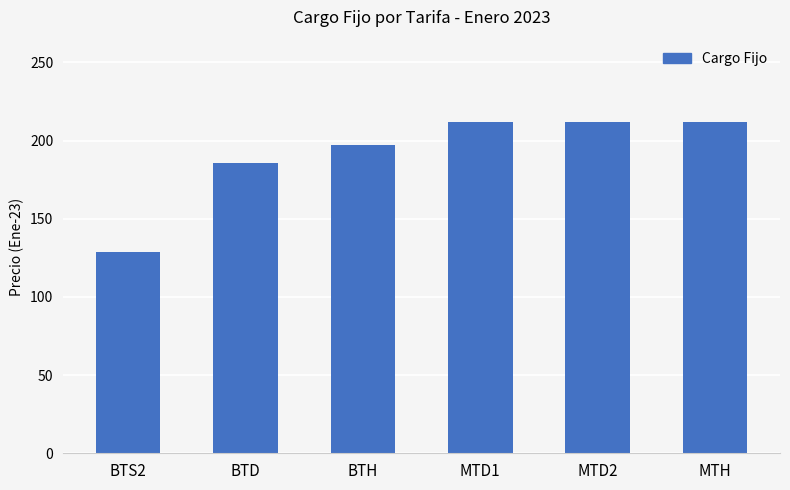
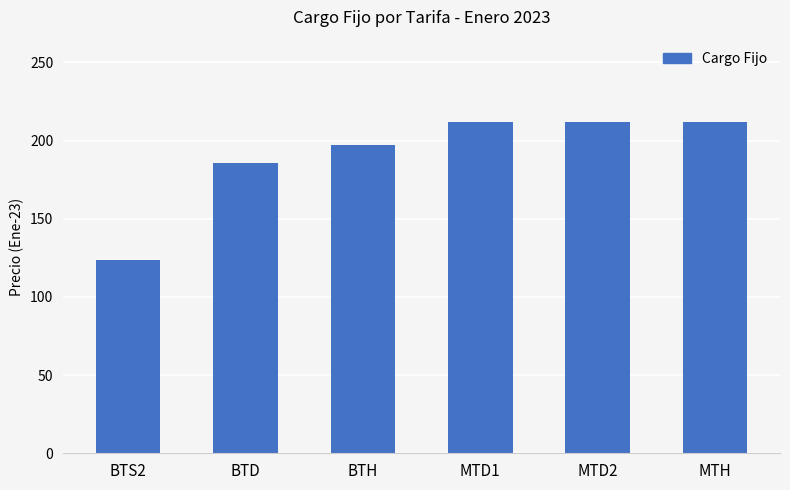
BTS2: 129 -> 123
